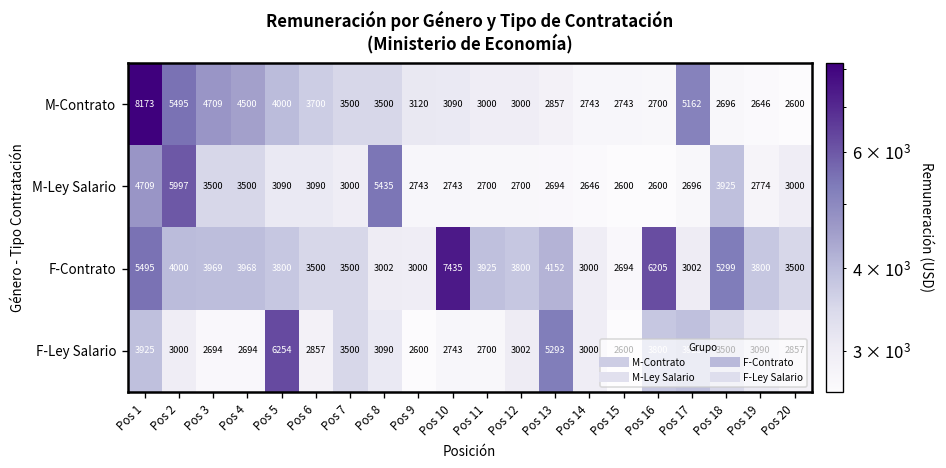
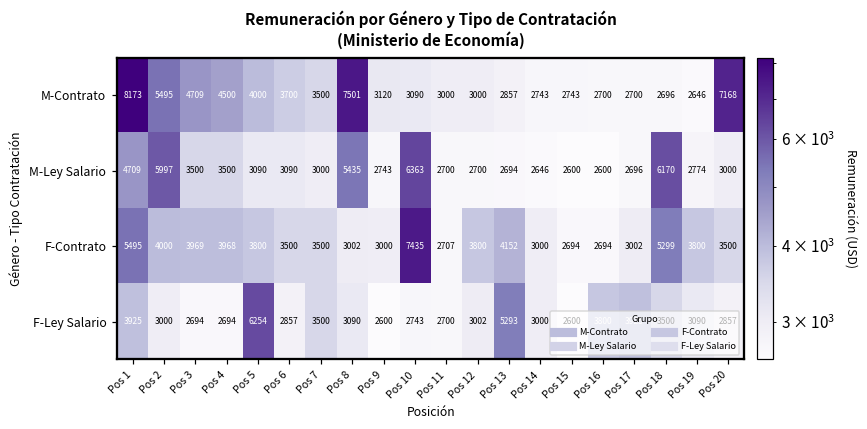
M-Contrato, Pos 8: 3500 -> 7501
M-Contrato, Pos 17: 5162 -> 2700
M-Contrato, Pos 20: 2600 -> 7168
M-Ley Salario, Pos 10: 2743 -> 6363
M-Ley Salario, Pos 18: 3925 -> 6170
F-Contrato, Pos 11: 3925 -> 2707
F-Contrato, Pos 16: 6205 -> 2694
